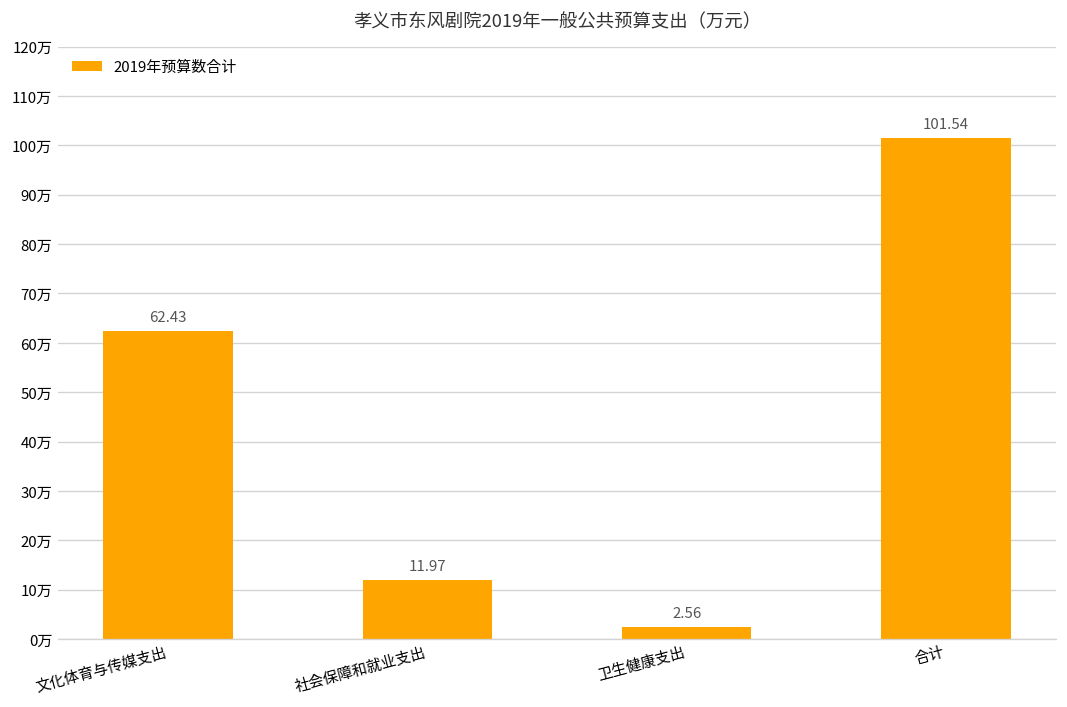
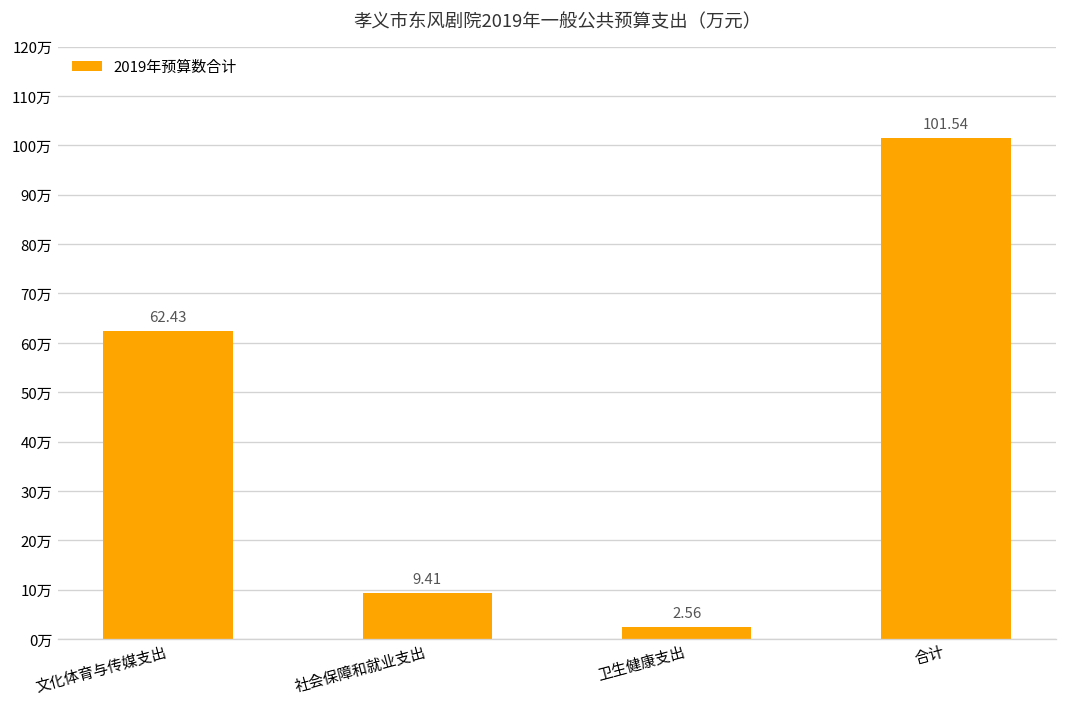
社会保障和就业支出: 11.97 -> 9.41
